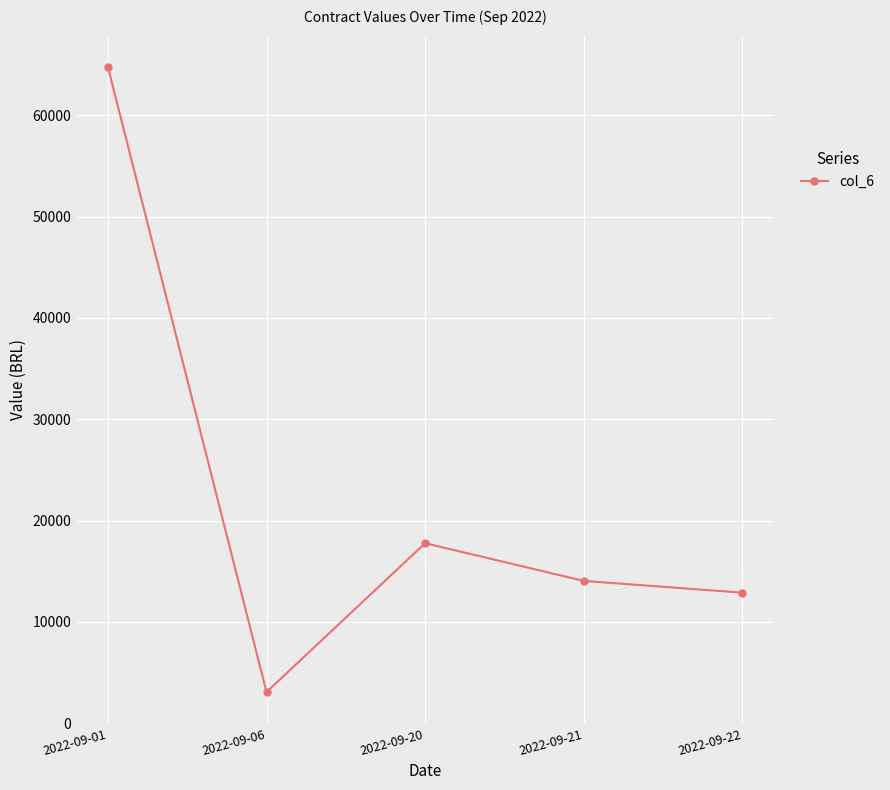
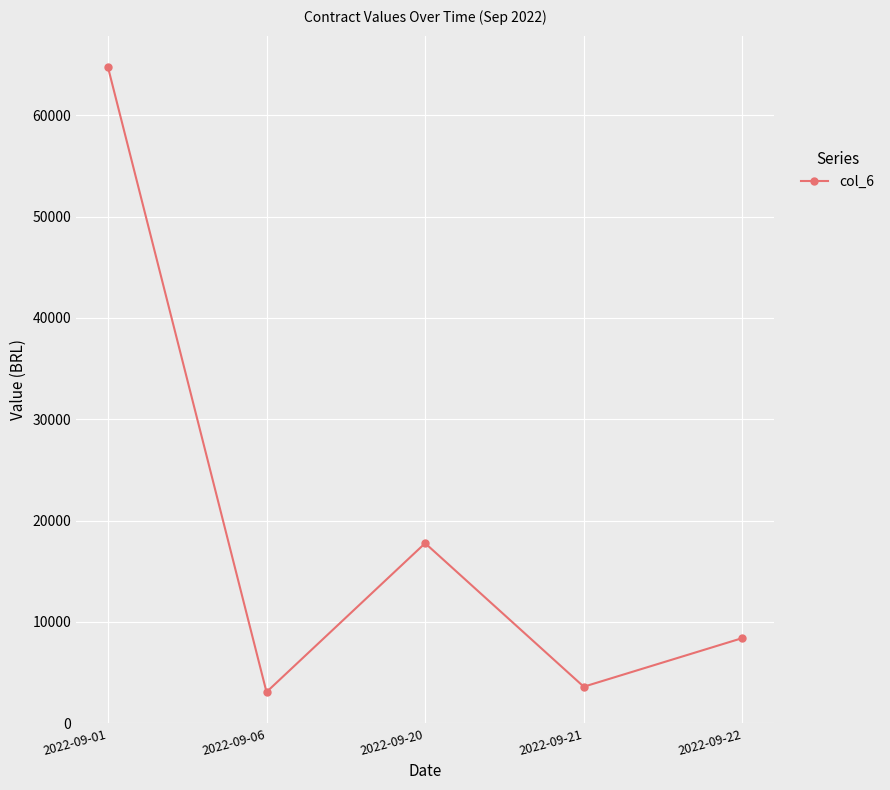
2022-09-21: 14000 -> 3600
2022-09-22: 12900 -> 8400
